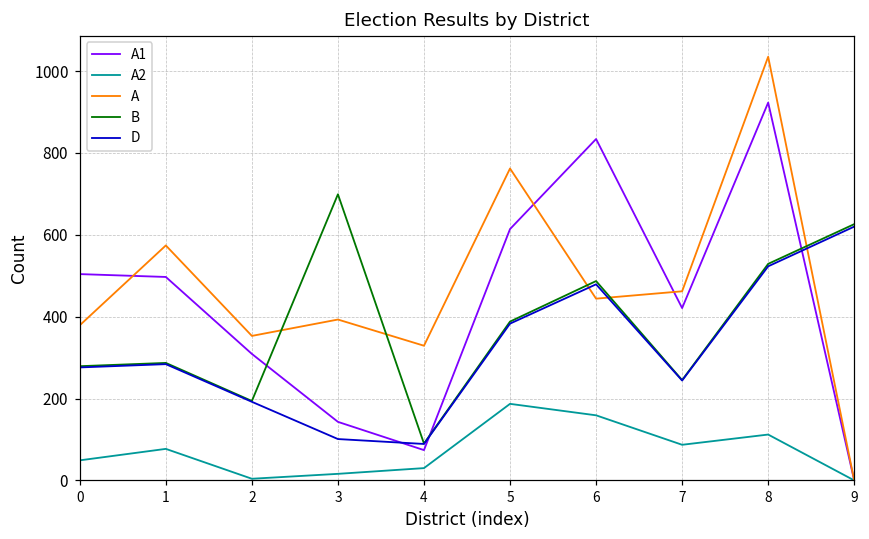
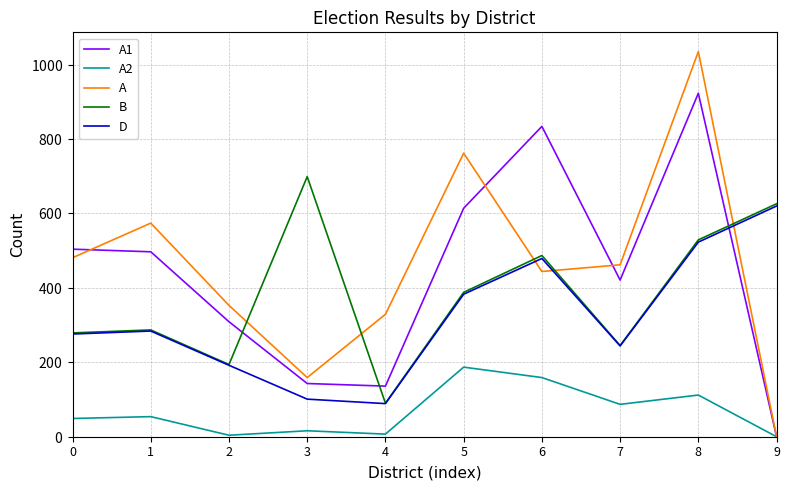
A, 0: 380 -> 480
A2, 1: 80 -> 50
A, 3: 390 -> 160
A1, 4: 70 -> 140
A2, 4: 30 -> 10
